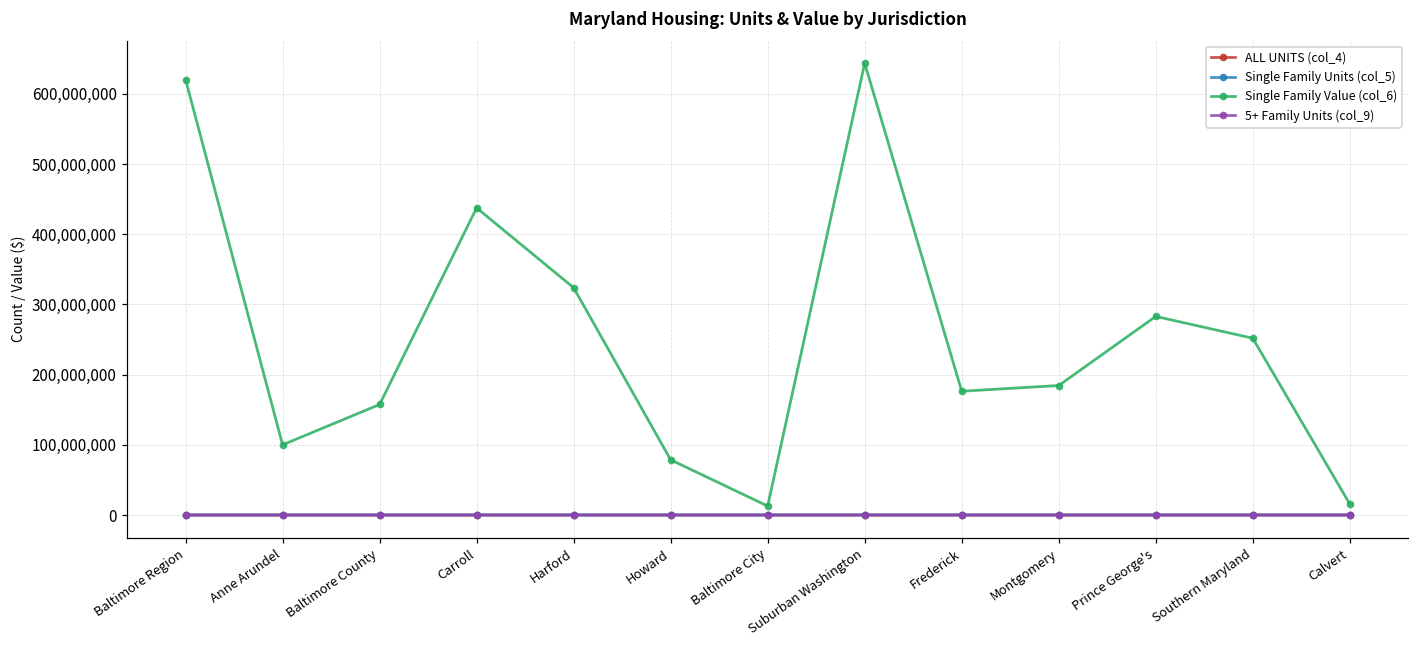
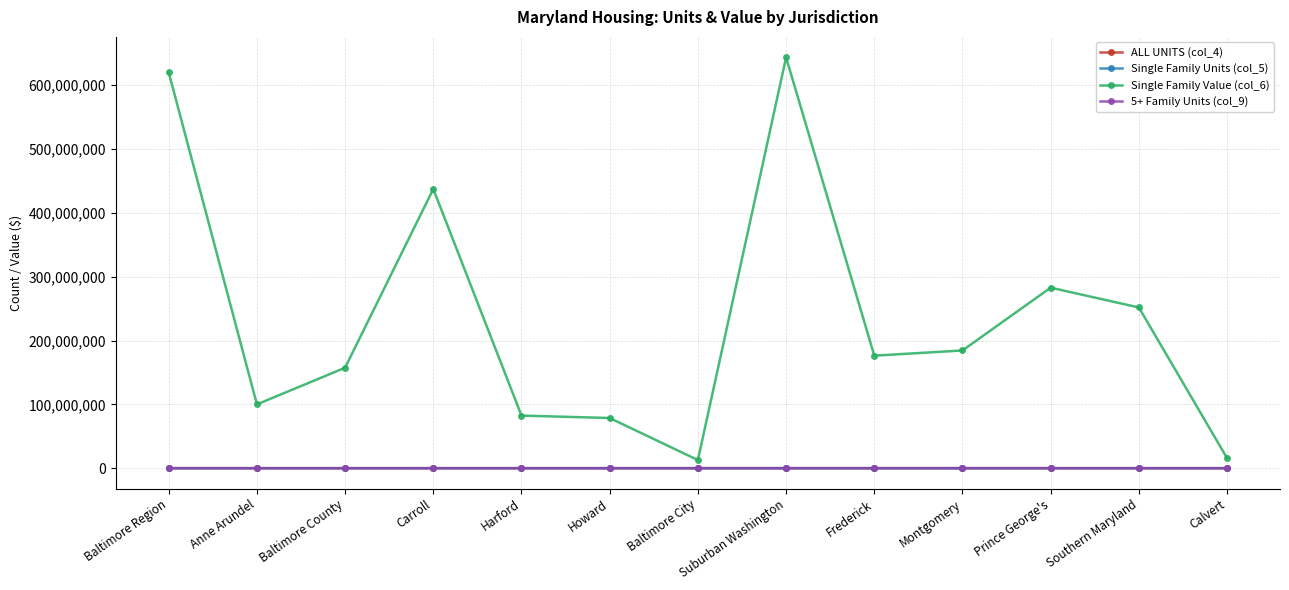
Single Family Value (col_6), Harford: 320,000,000 -> 80,000,000
